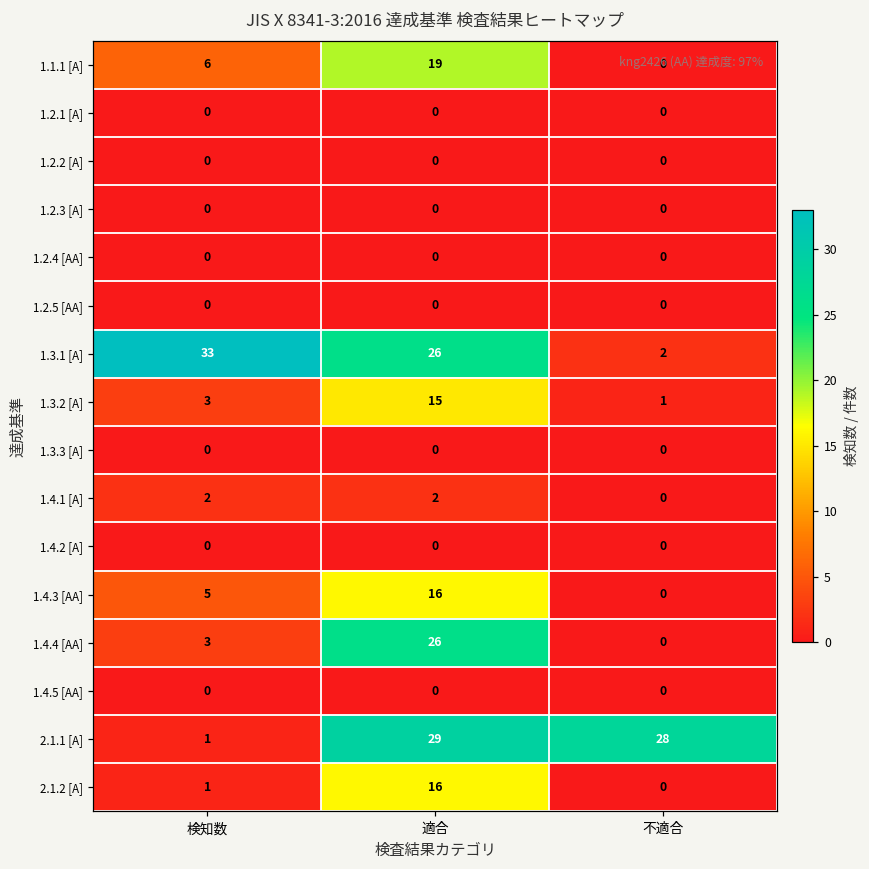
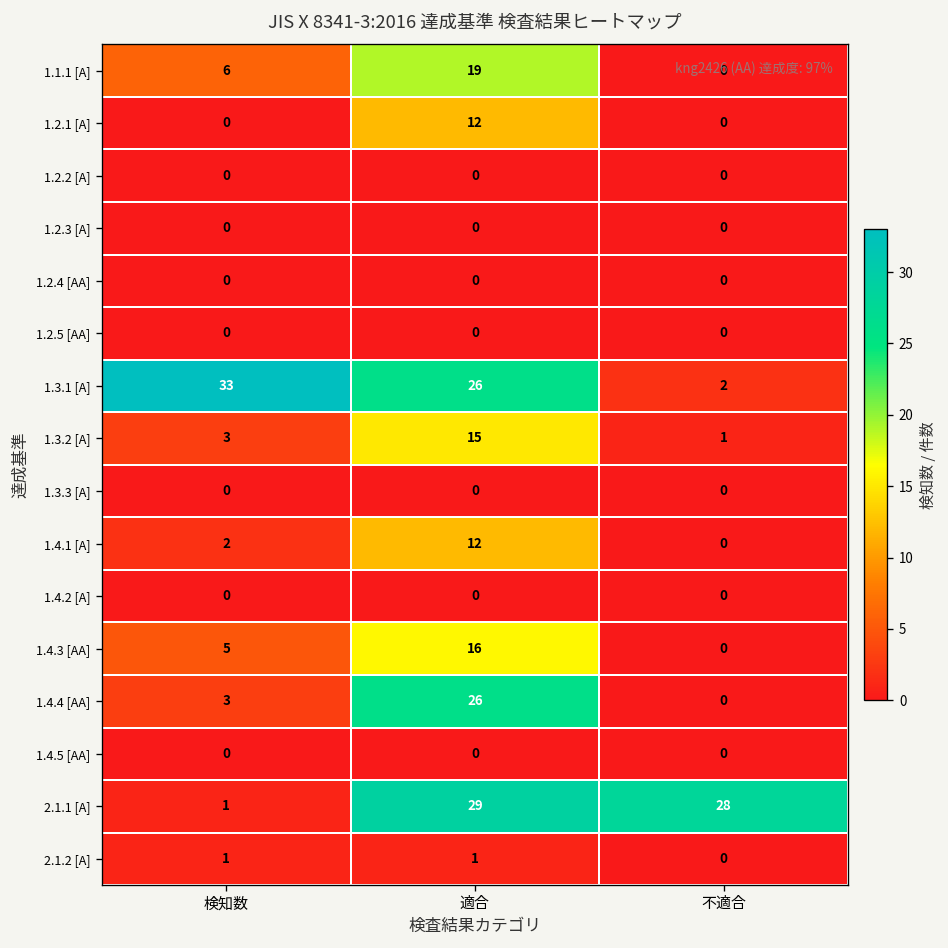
1.2.1 [A], 適合: 0 -> 12
1.4.1 [A], 適合: 2 -> 12
2.1.2 [A], 適合: 16 -> 1
